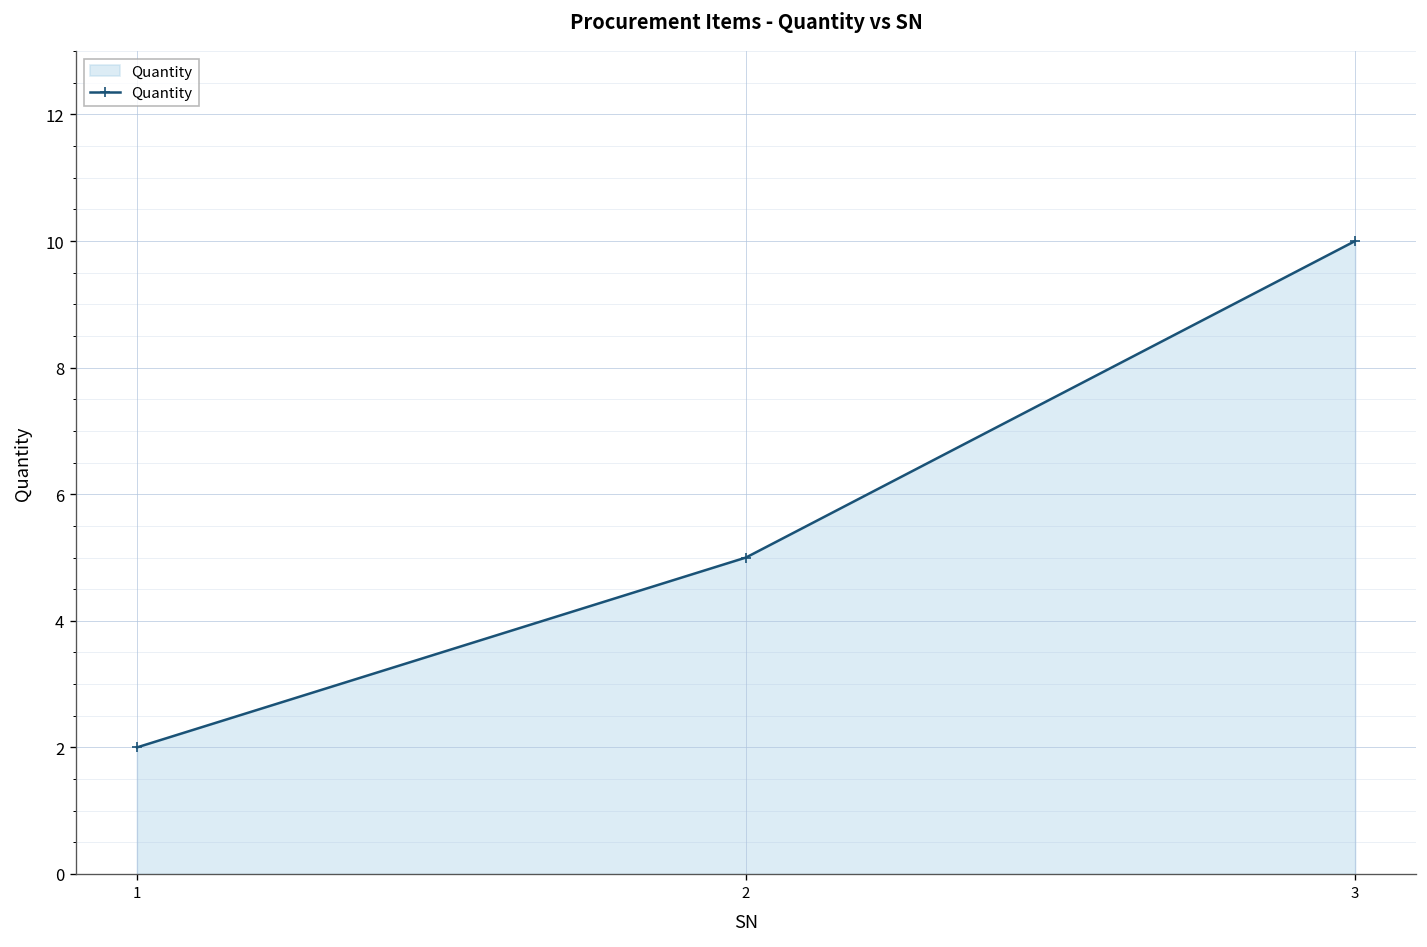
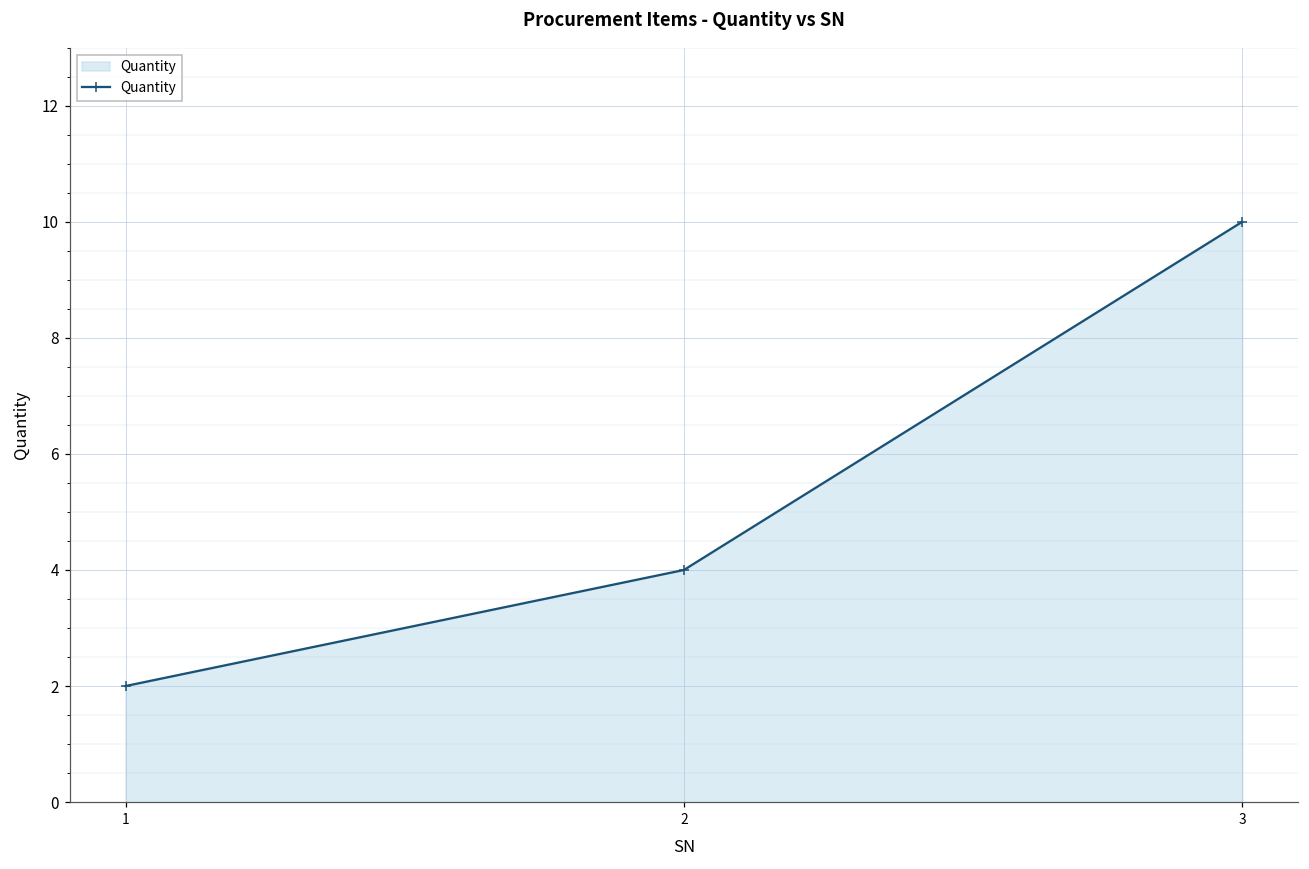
2: 5 -> 4
